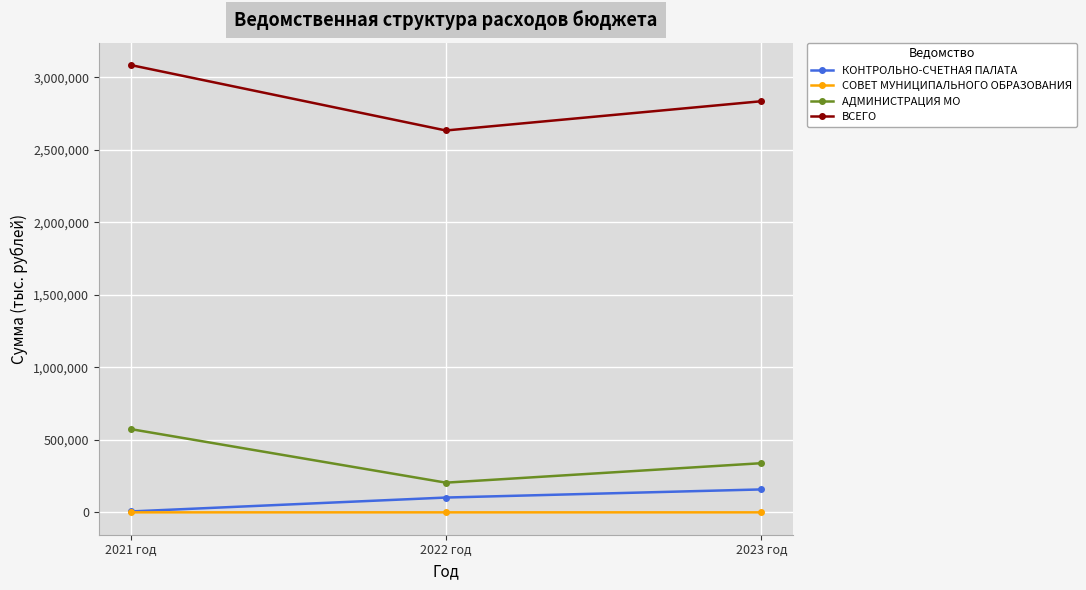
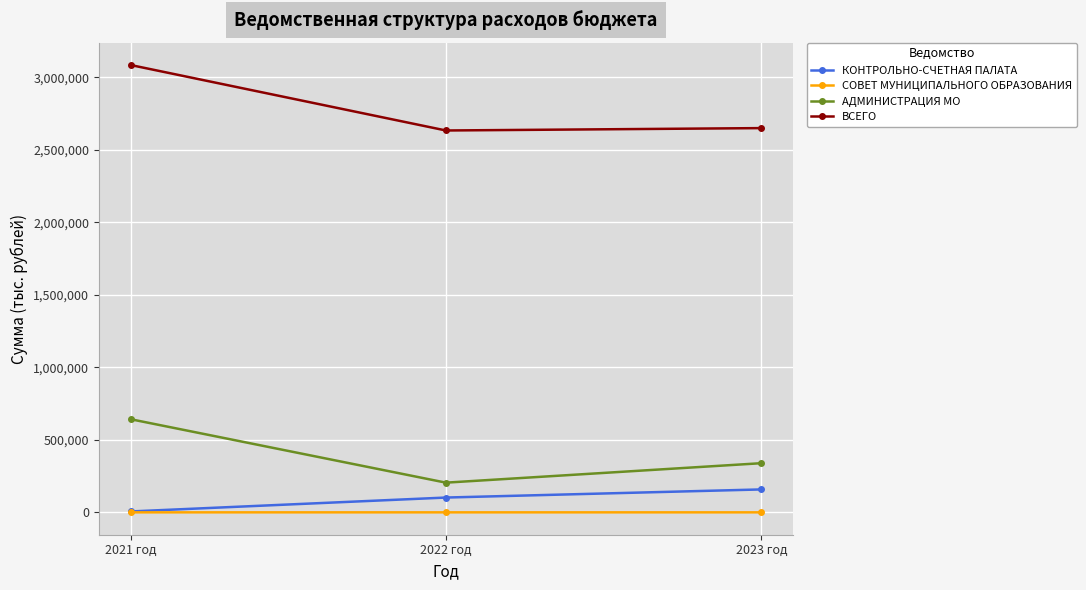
АДМИНИСТРАЦИЯ МО, 2021 год: 580,000 -> 640,000
ВСЕГО, 2023 год: 2,840,000 -> 2,650,000
